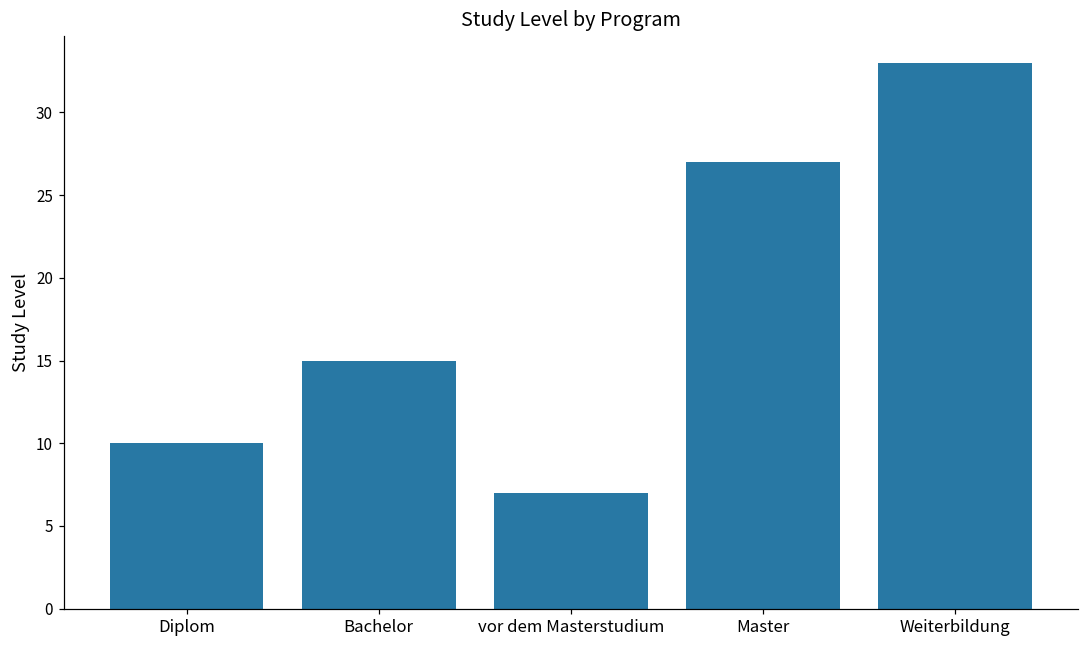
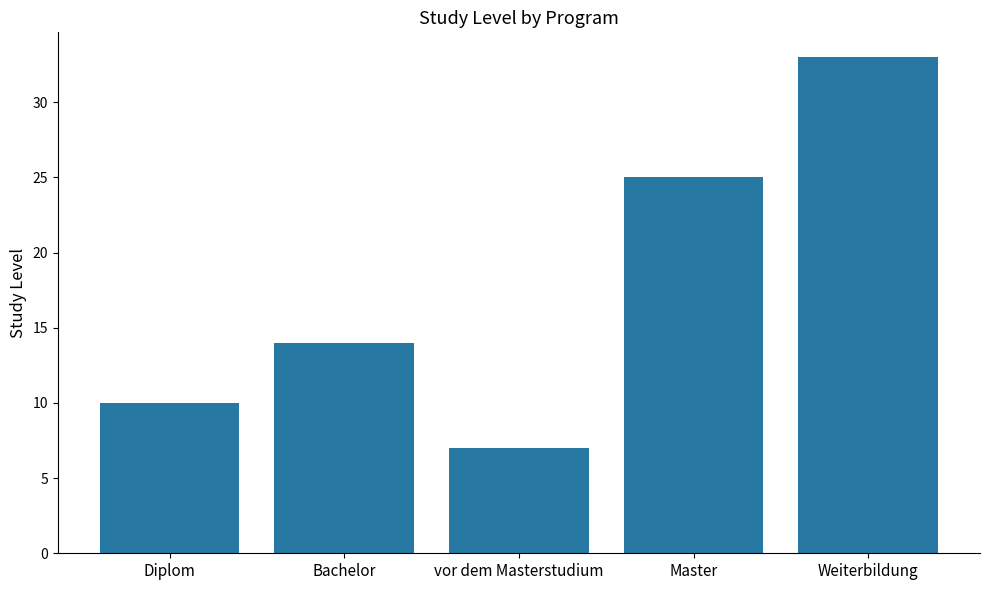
Bachelor: 15 -> 14
Master: 27 -> 25
